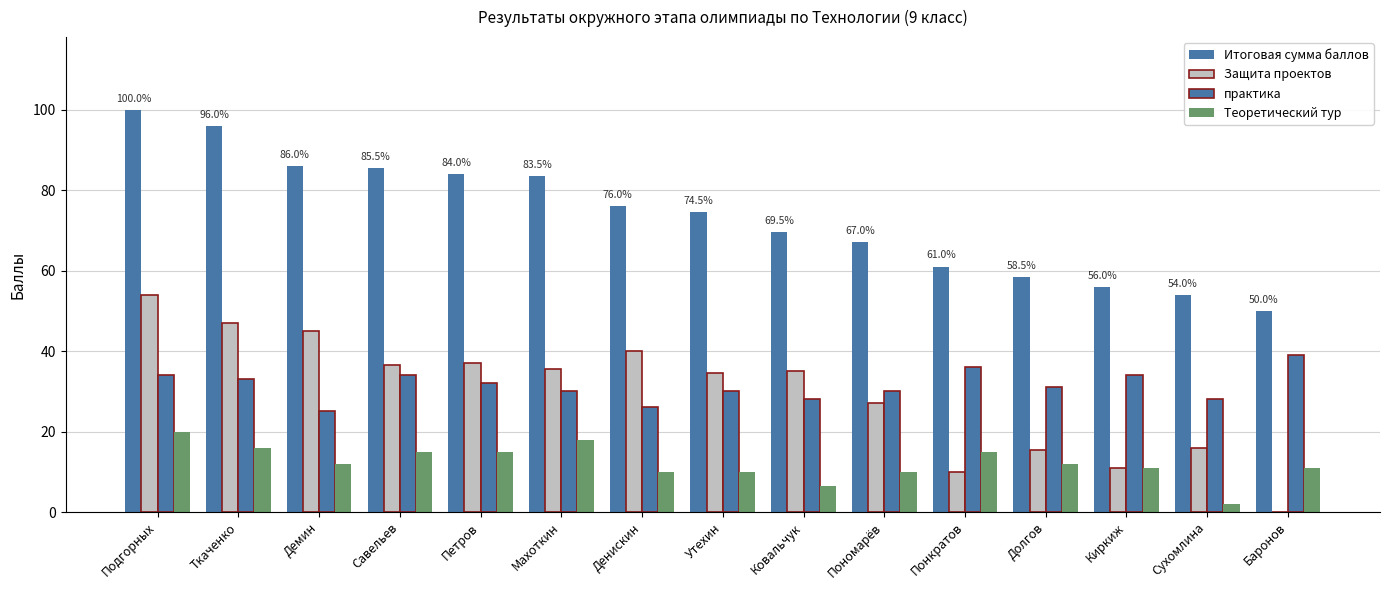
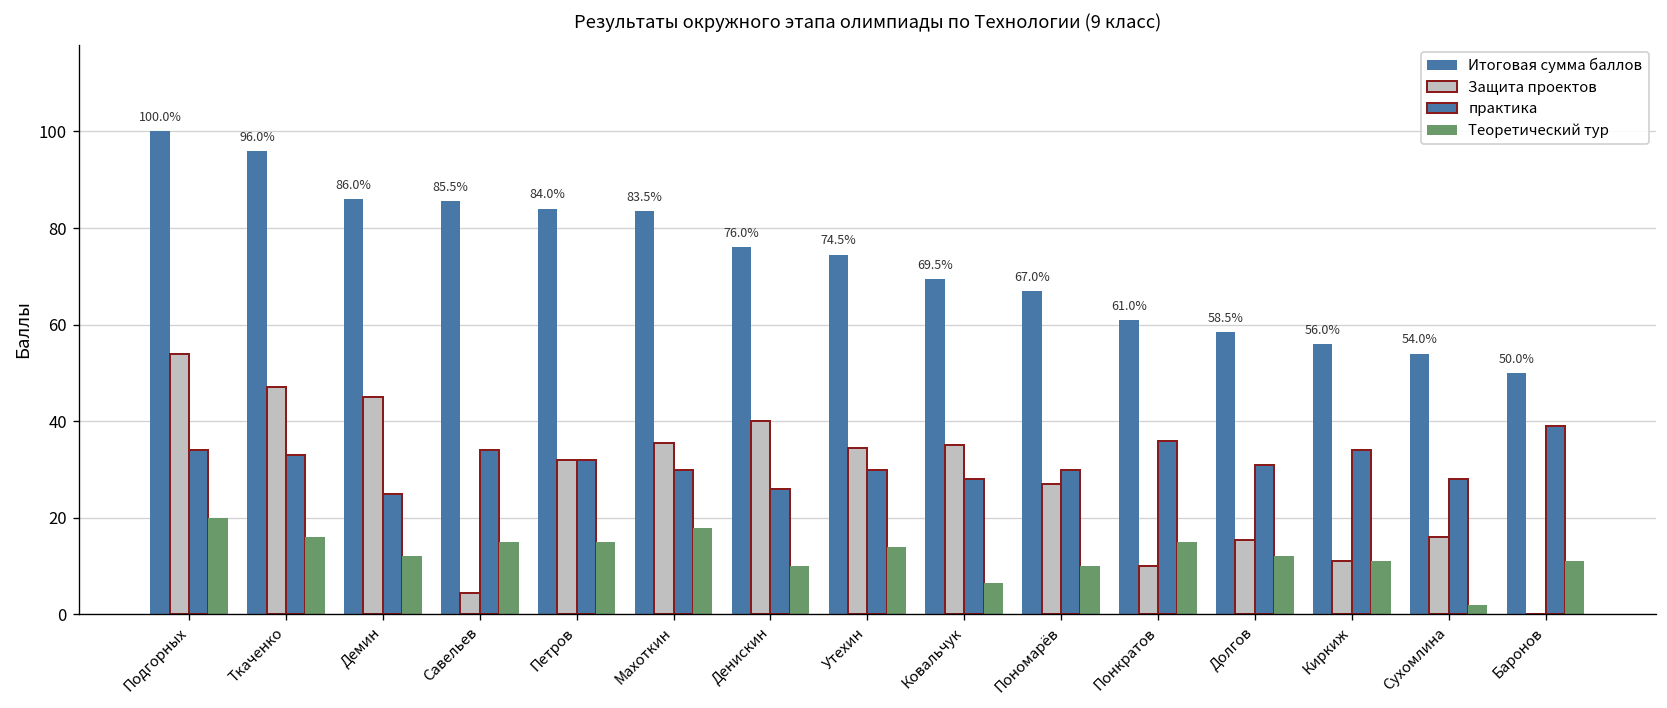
Защита проектов, Савельев: 37 -> 4
Защита проектов, Петров: 37 -> 32
Теоретический тур, Утехин: 10 -> 14
